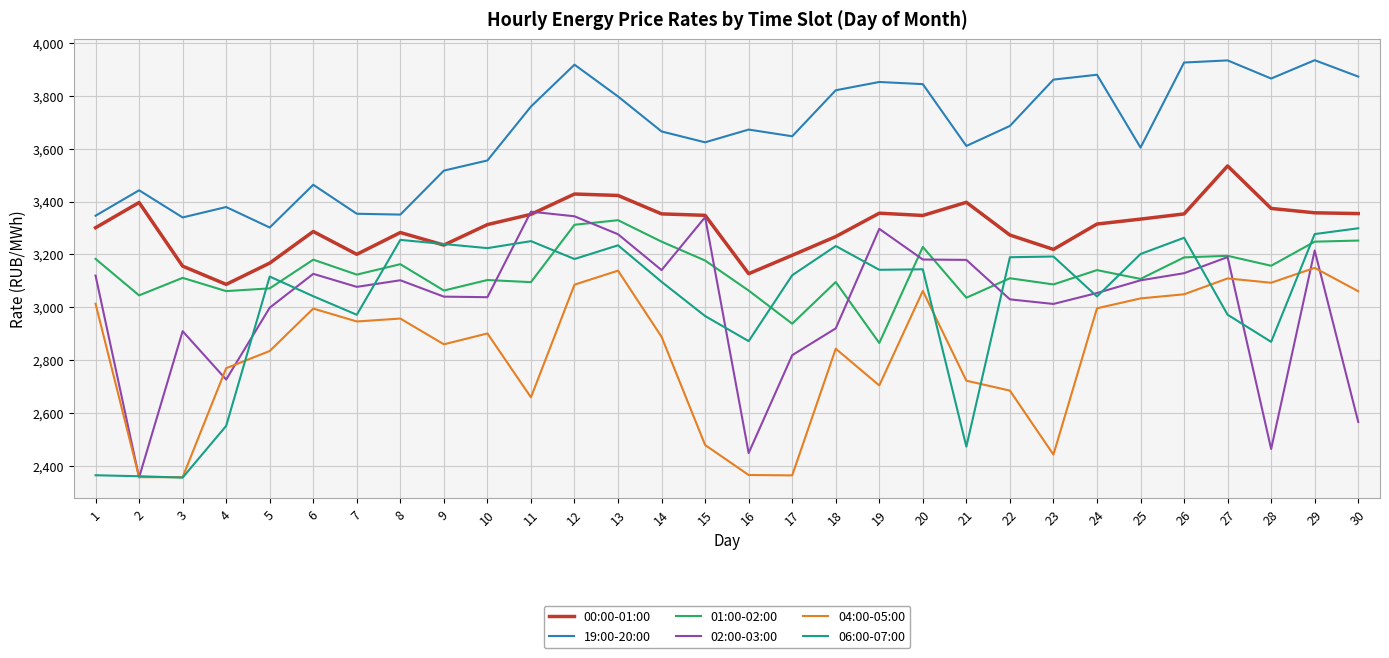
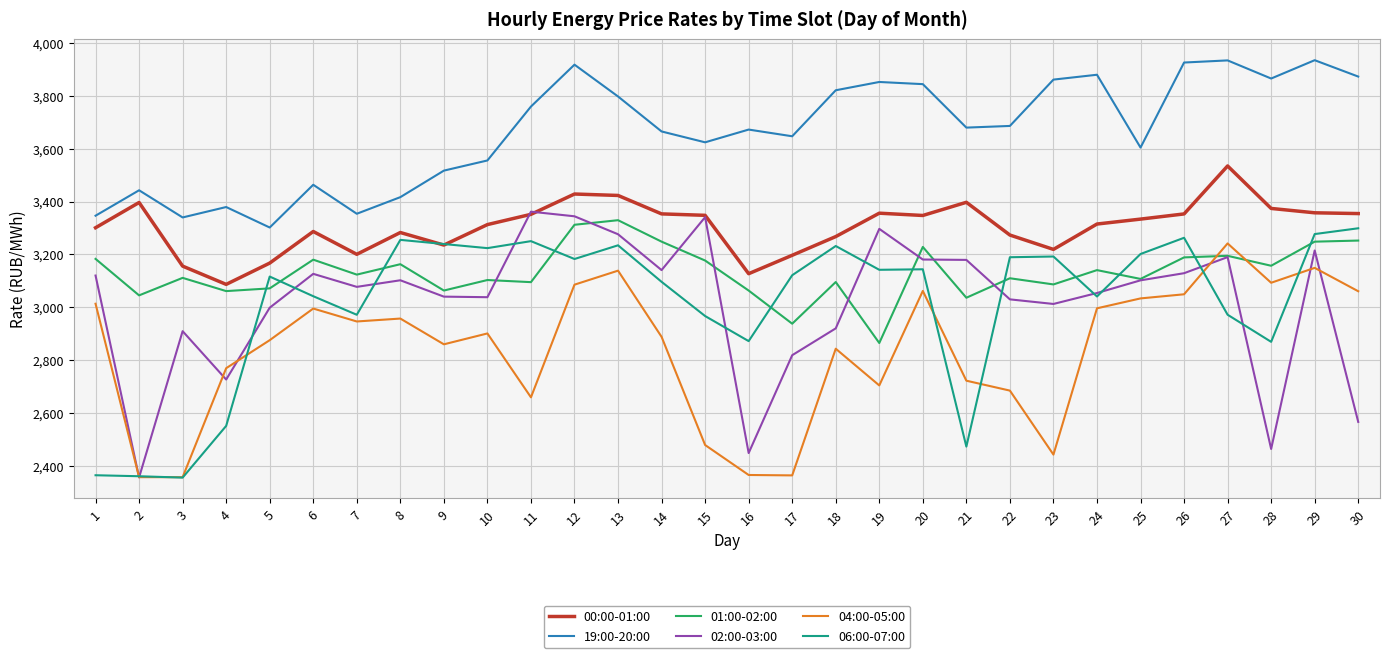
04:00-05:00, 5: 2,830 -> 2,880
19:00-20:00, 8: 3,350 -> 3,420
19:00-20:00, 21: 3,610 -> 3,680
04:00-05:00, 27: 3,110 -> 3,240
